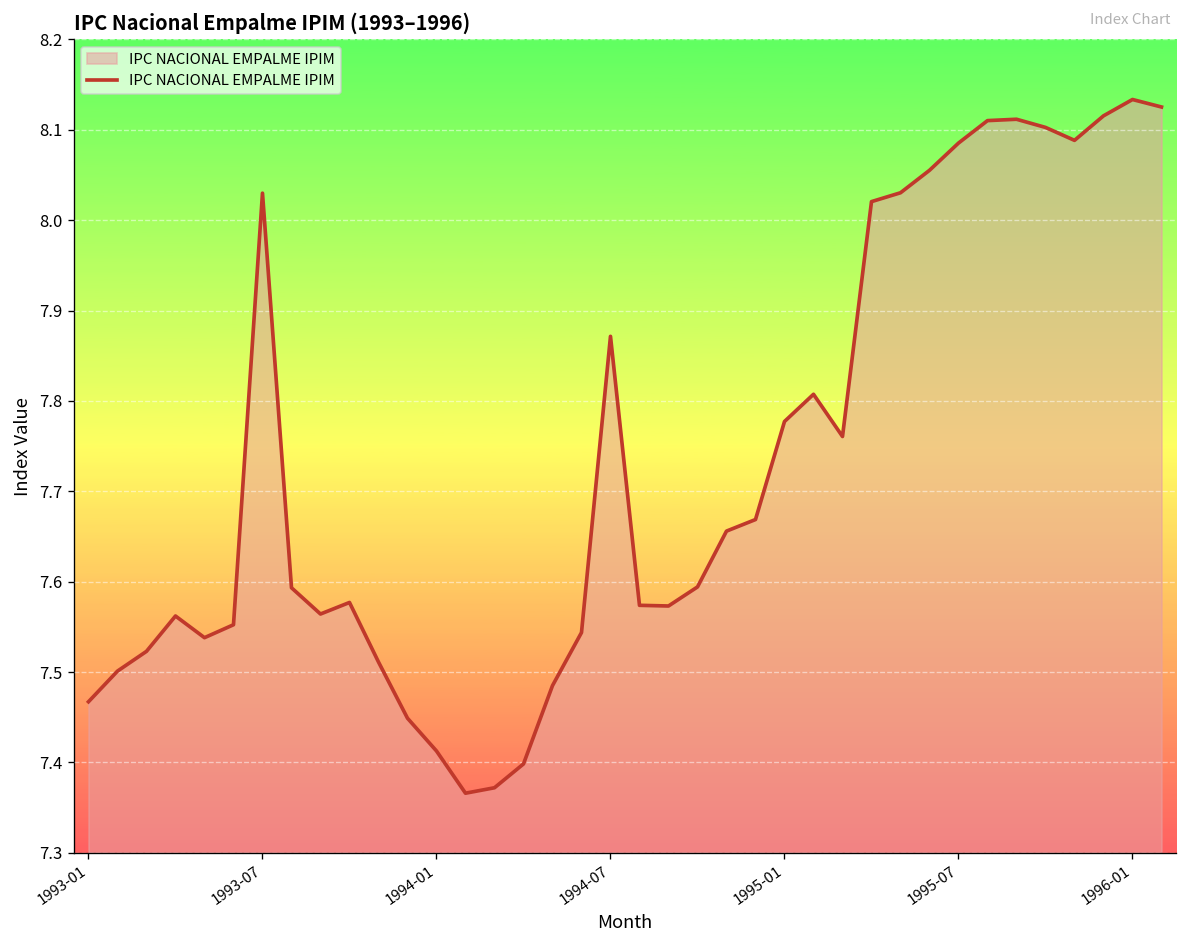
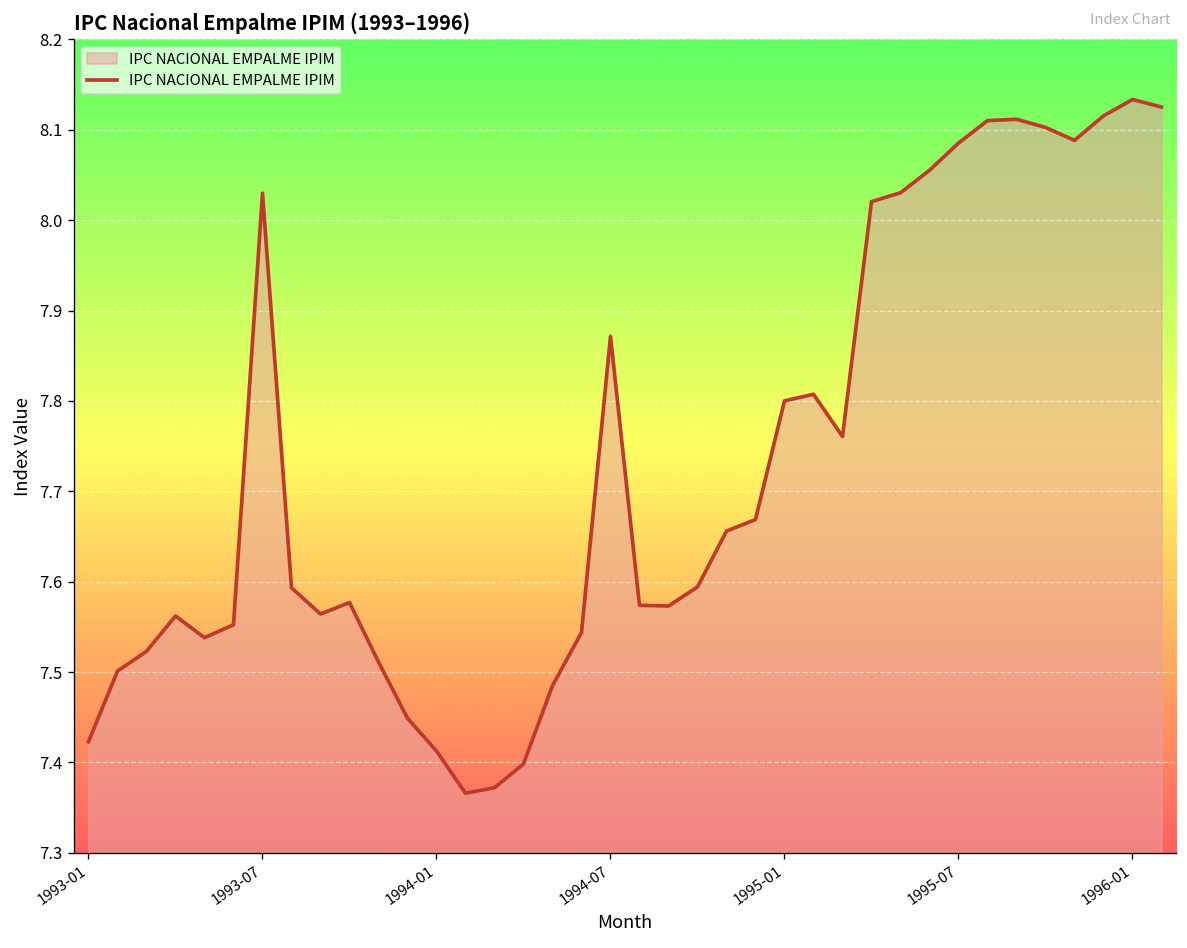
1993-01: 7.47 -> 7.42
1995-01: 7.78 -> 7.80
